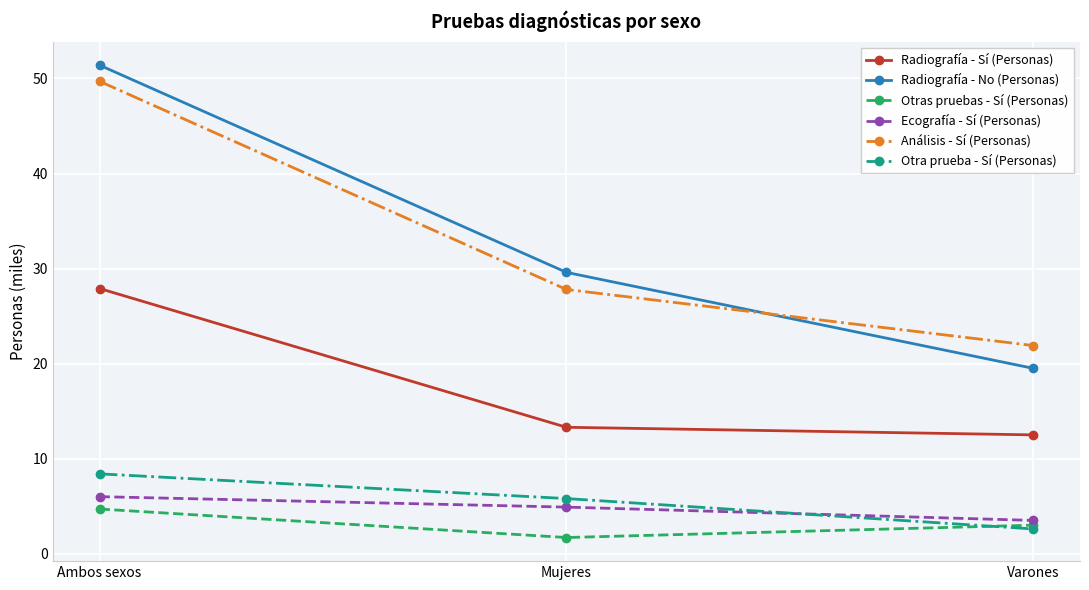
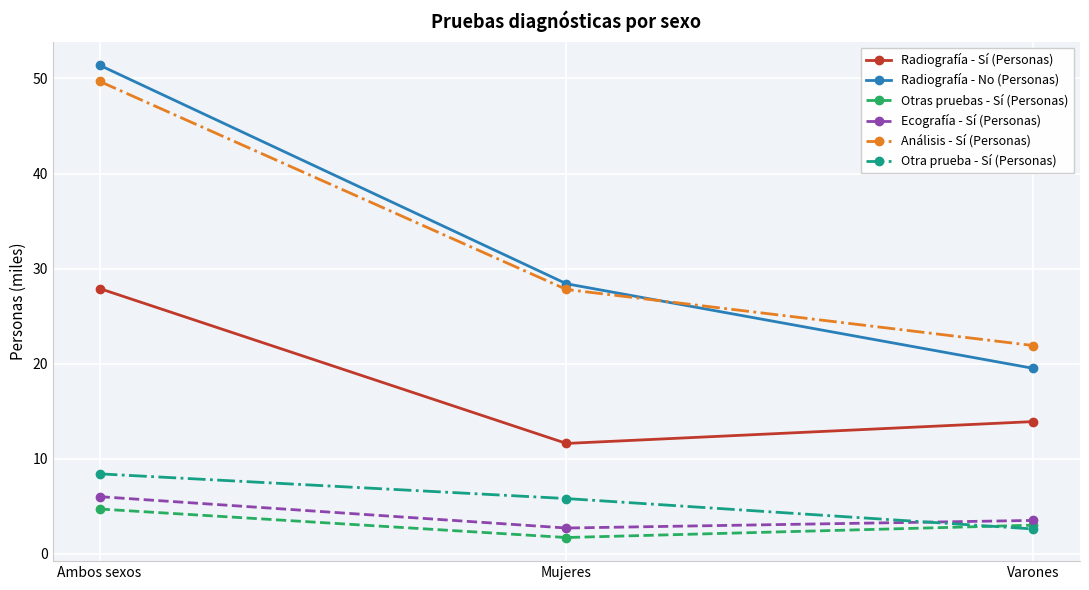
Radiografía - Sí (Personas), Mujeres: 13 -> 12
Radiografía - No (Personas), Mujeres: 30 -> 28
Ecografía - Sí (Personas), Mujeres: 5 -> 3
Radiografía - Sí (Personas), Varones: 13 -> 14
